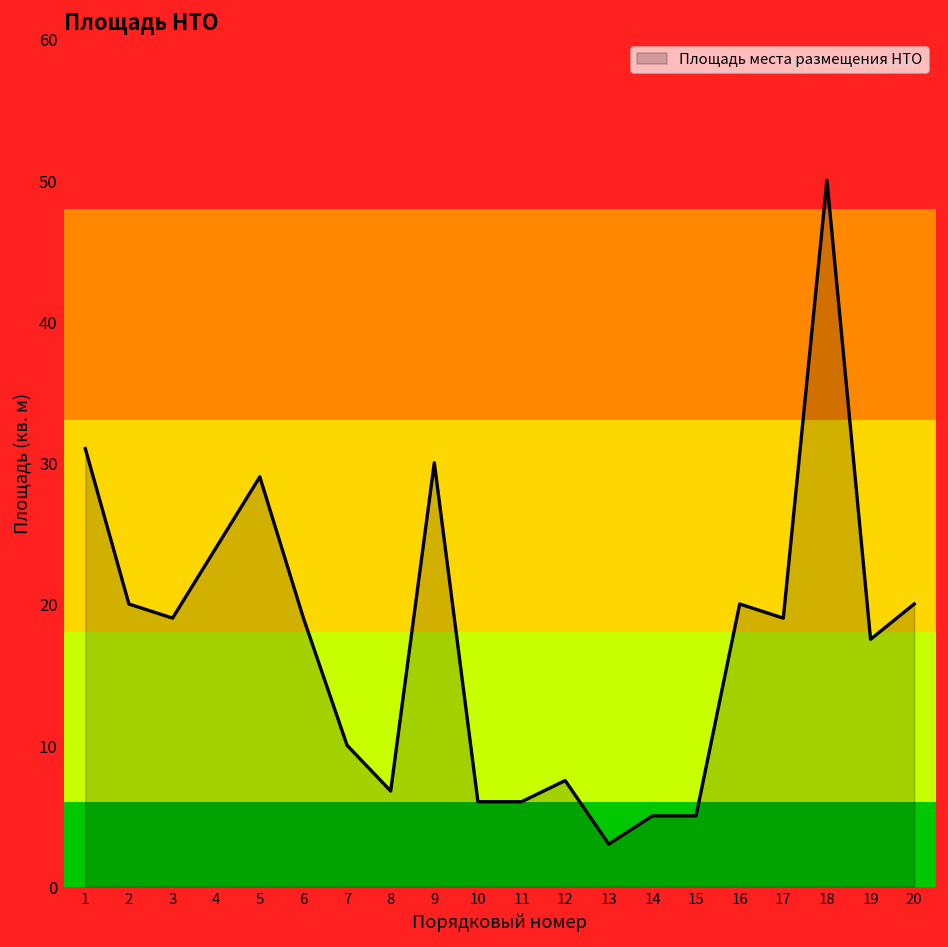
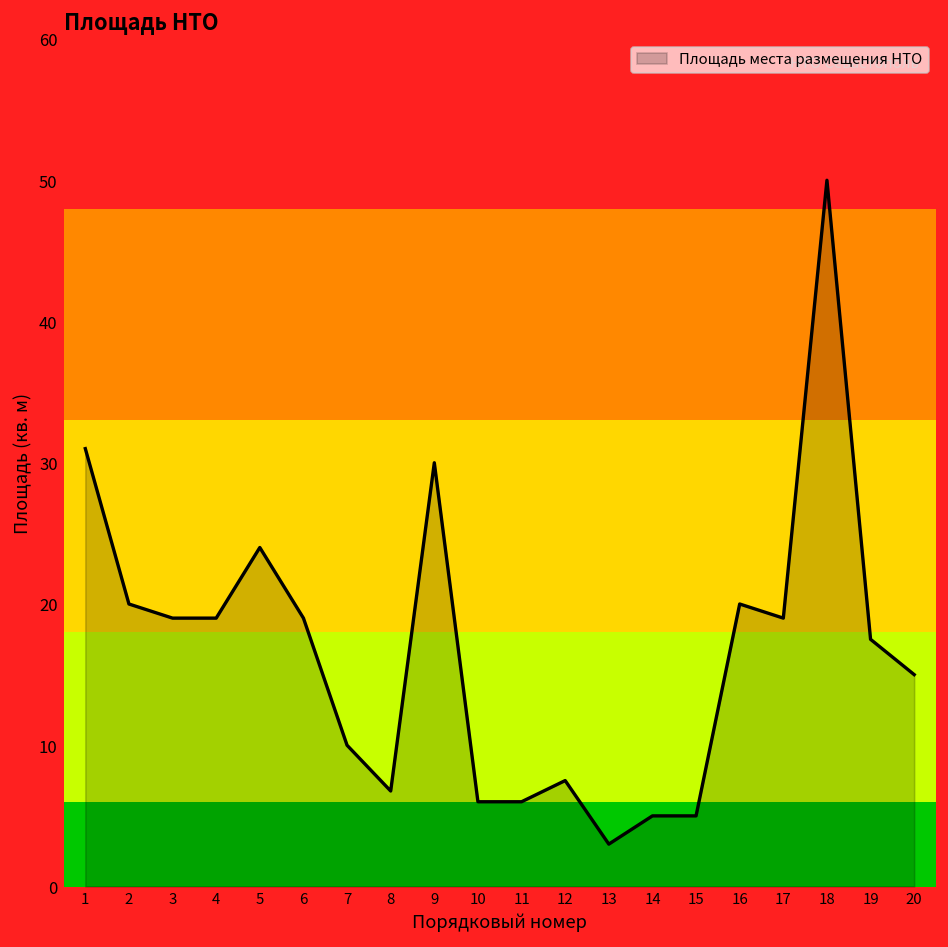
4: 24 -> 19
5: 29 -> 24
20: 20 -> 15
